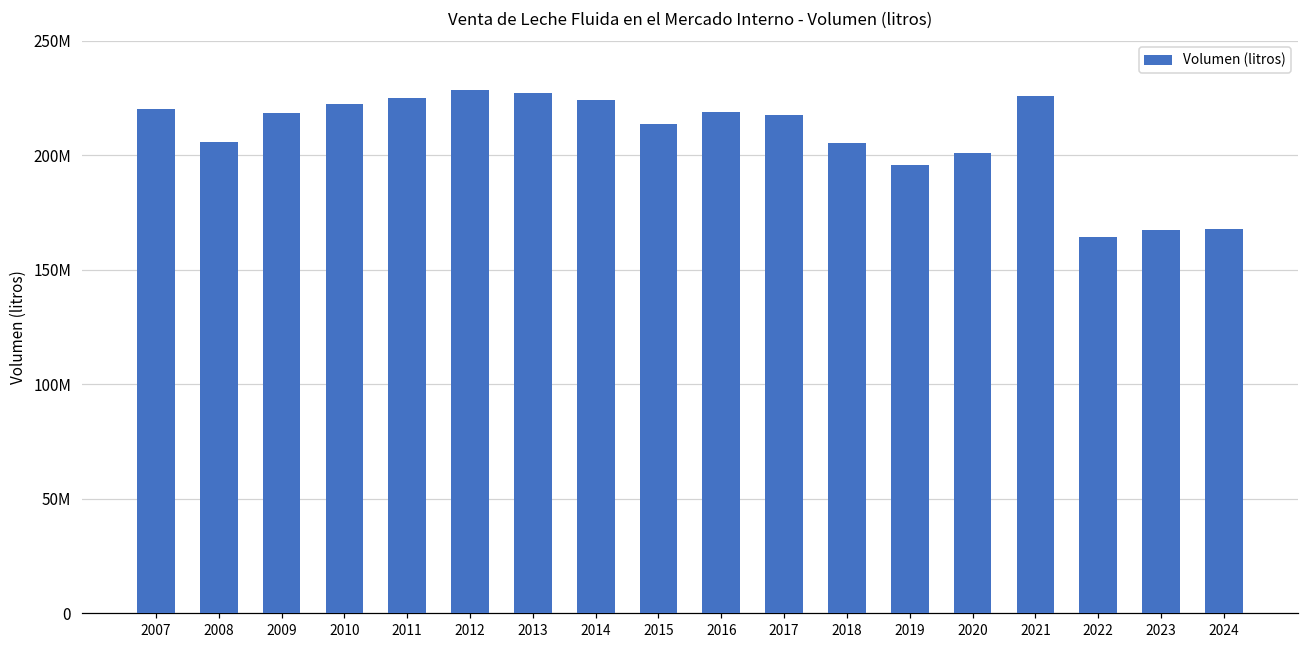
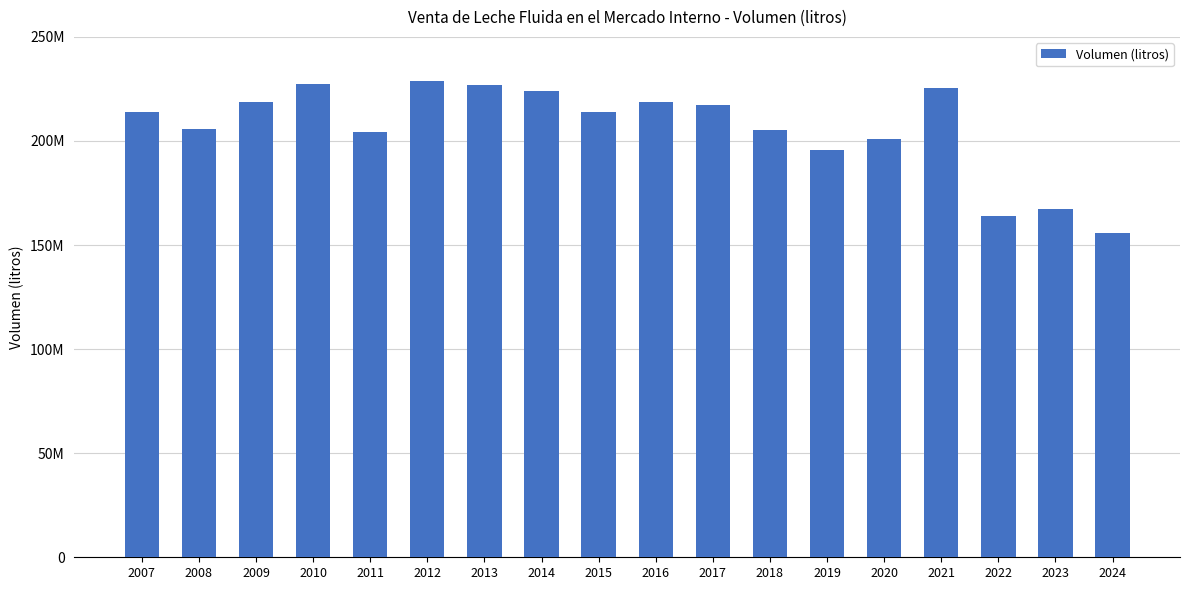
2007: 220000000 -> 214000000
2010: 222000000 -> 227000000
2011: 225000000 -> 204000000
2024: 168000000 -> 156000000
